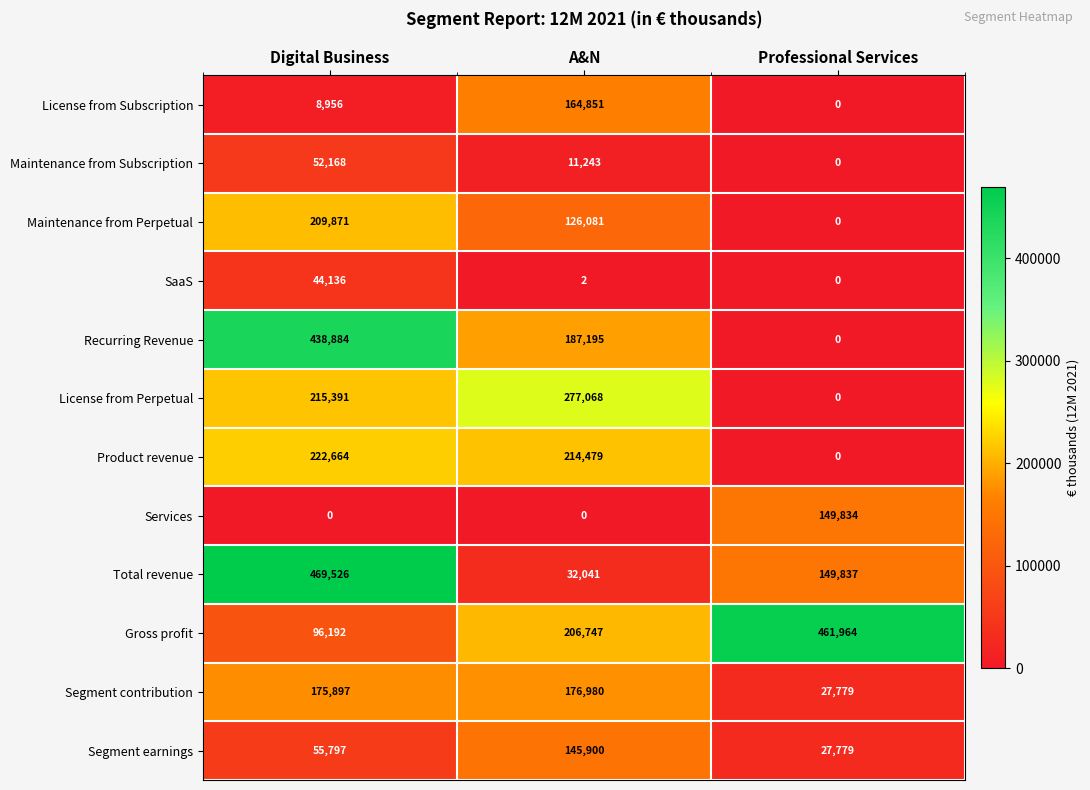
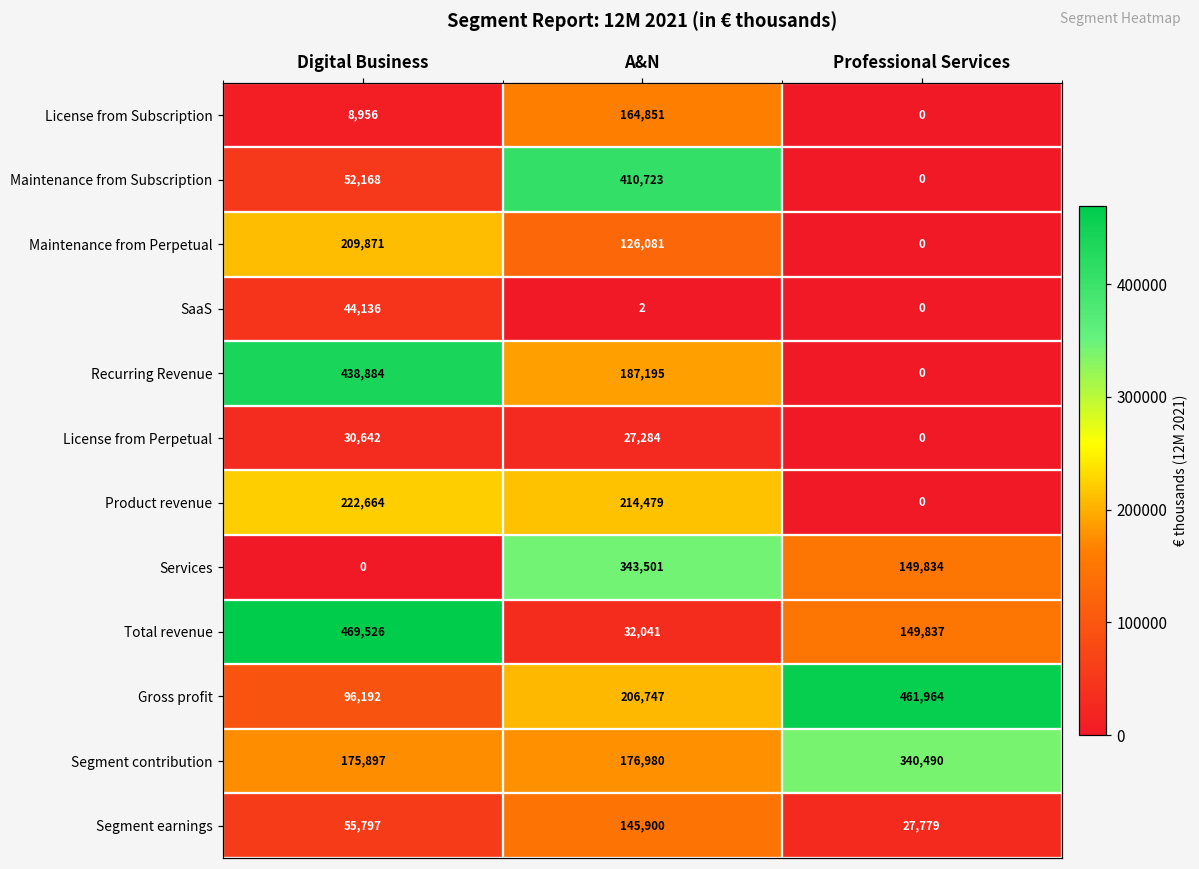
Maintenance from Subscription, A&N: 11,243 -> 410,723
License from Perpetual, Digital Business: 215,391 -> 30,642
License from Perpetual, A&N: 277,068 -> 27,284
Services, A&N: 0 -> 343,501
Segment contribution, Professional Services: 27,779 -> 340,490
